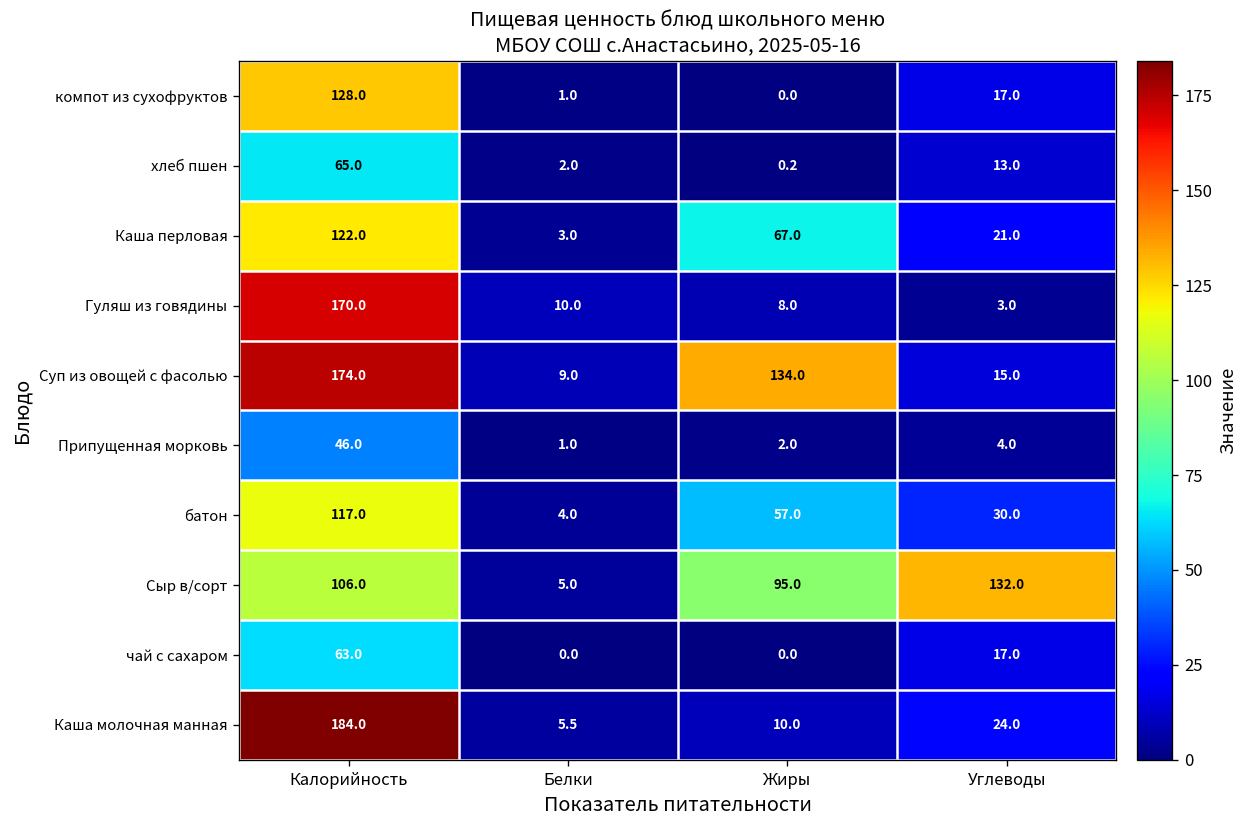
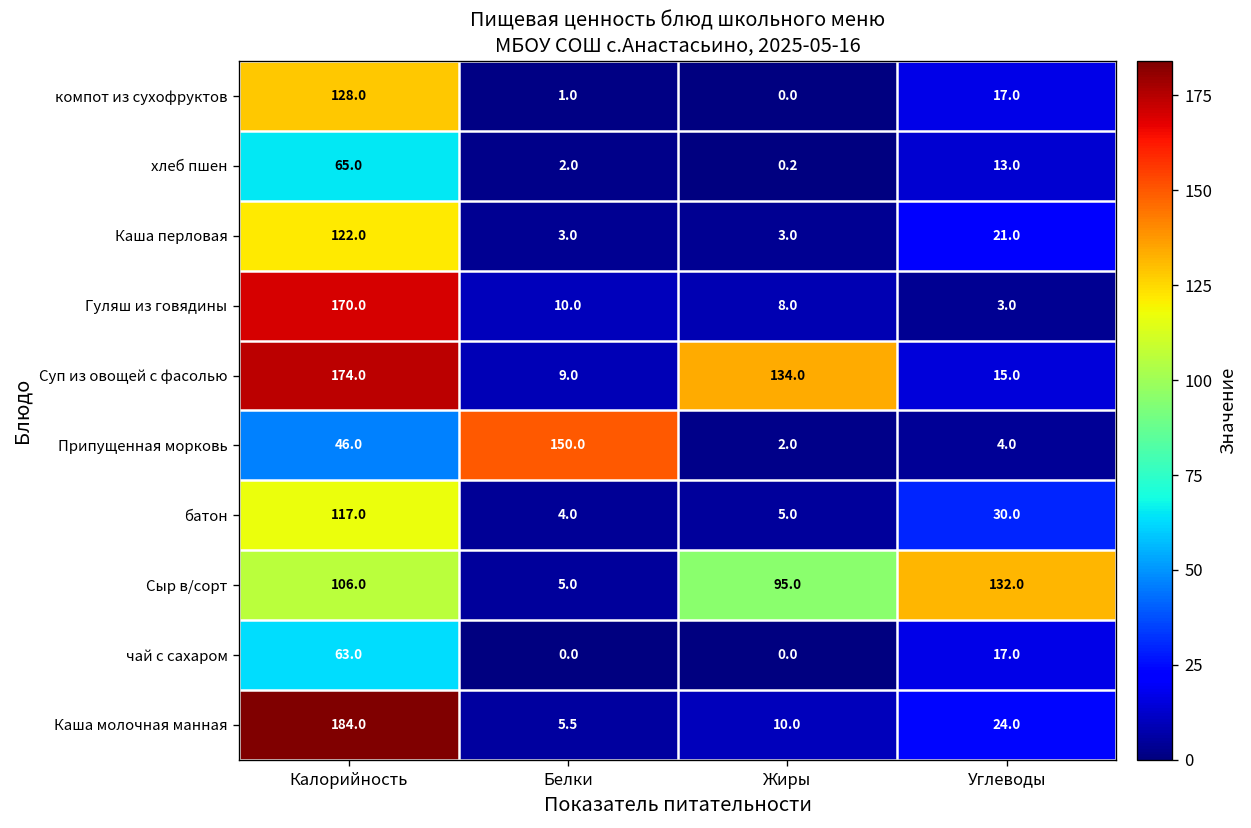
Каша перловая, Жиры: 67.0 -> 3.0
Припущенная морковь, Белки: 1.0 -> 150.0
батон, Жиры: 57.0 -> 5.0
